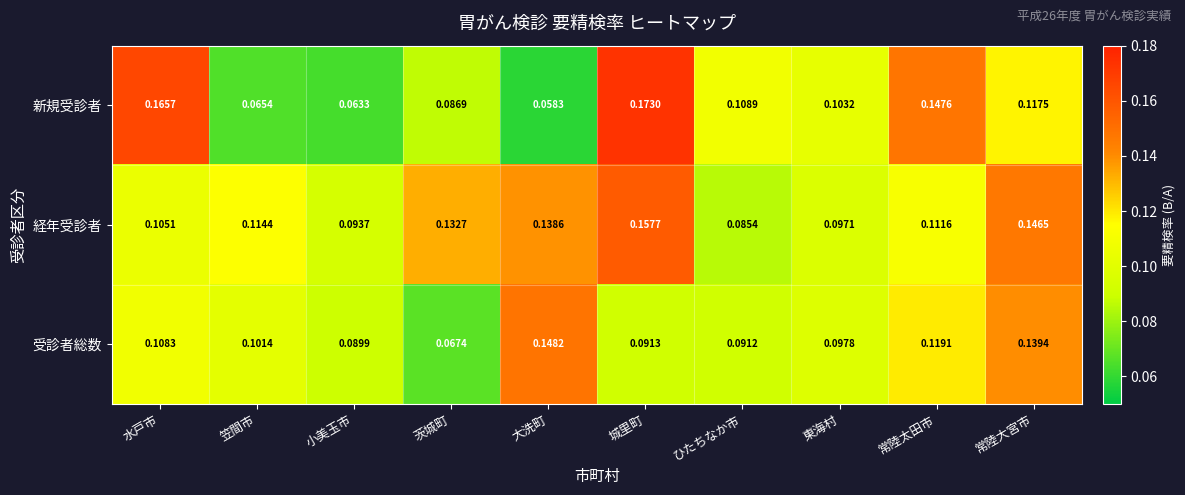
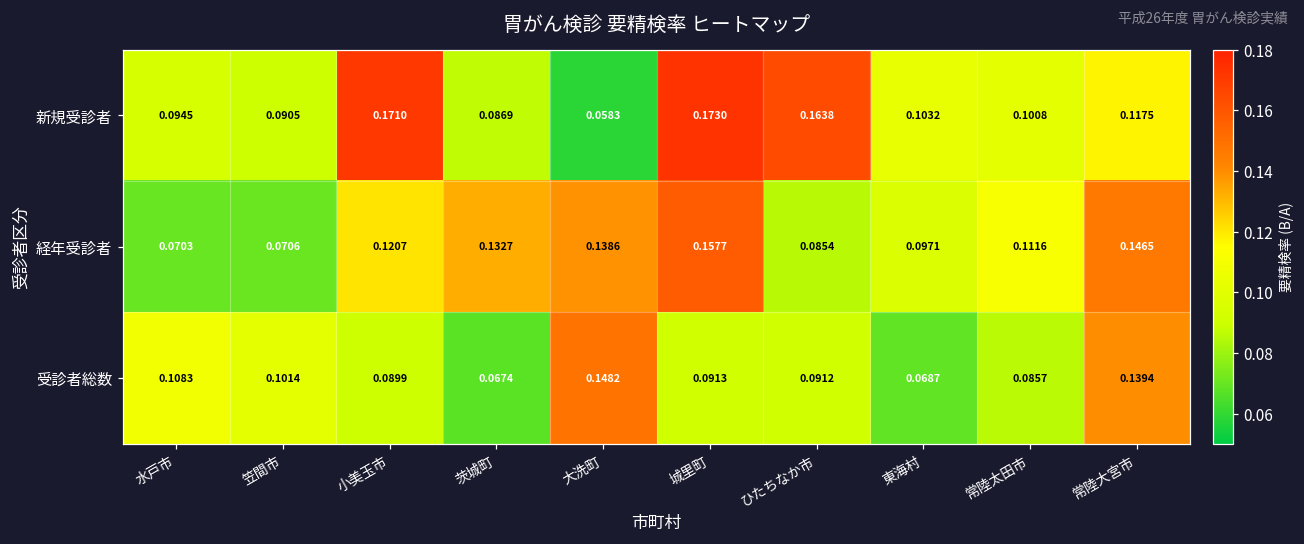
新規受診者, 水戸市: 0.1657 -> 0.0945
新規受診者, 笠間市: 0.0654 -> 0.0905
新規受診者, 小美玉市: 0.0633 -> 0.1710
新規受診者, ひたちなか市: 0.1089 -> 0.1638
新規受診者, 常陸太田市: 0.1476 -> 0.1008
経年受診者, 水戸市: 0.1051 -> 0.0703
経年受診者, 笠間市: 0.1144 -> 0.0706
経年受診者, 小美玉市: 0.0937 -> 0.1207
受診者総数, 東海村: 0.0978 -> 0.0687
受診者総数, 常陸太田市: 0.1191 -> 0.0857
